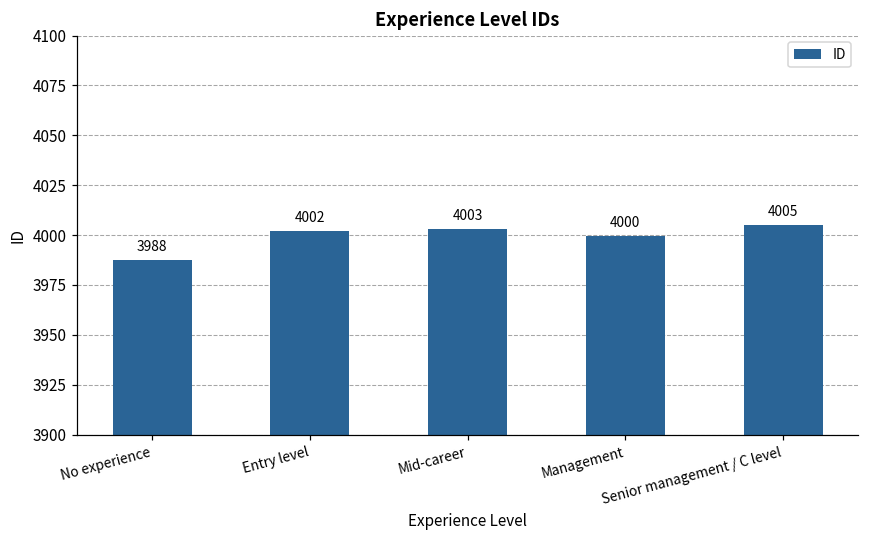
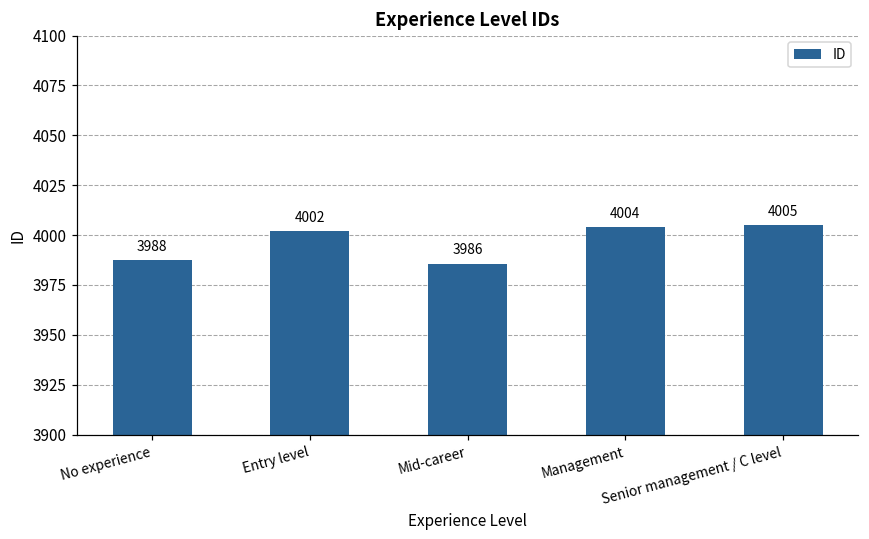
Mid-career: 4003 -> 3986
Management: 4000 -> 4004
